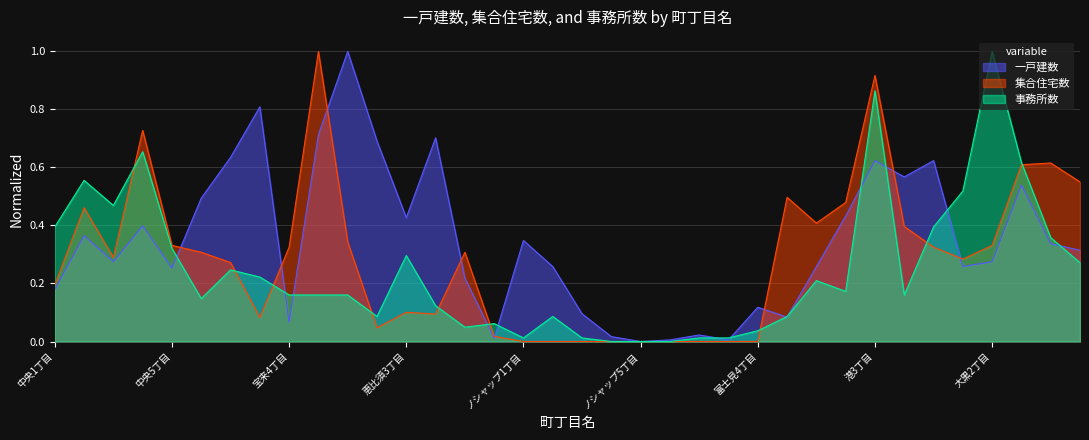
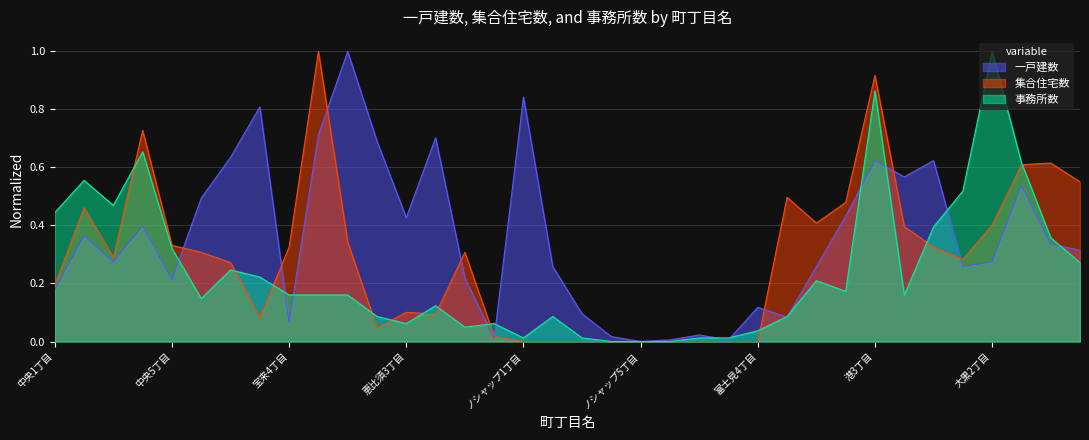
事務所数, 中央1丁目: 0.40 -> 0.44
一戸建数, 中央5丁目: 0.25 -> 0.21
事務所数, 恵比須3丁目: 0.30 -> 0.06
一戸建数, ノシャップ1丁目: 0.35 -> 0.84
集合住宅数, 大黒2丁目: 0.33 -> 0.40
